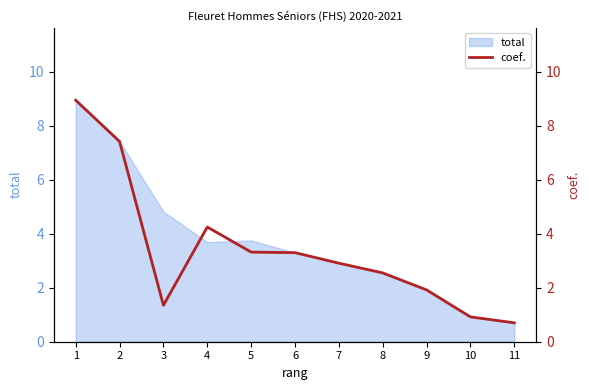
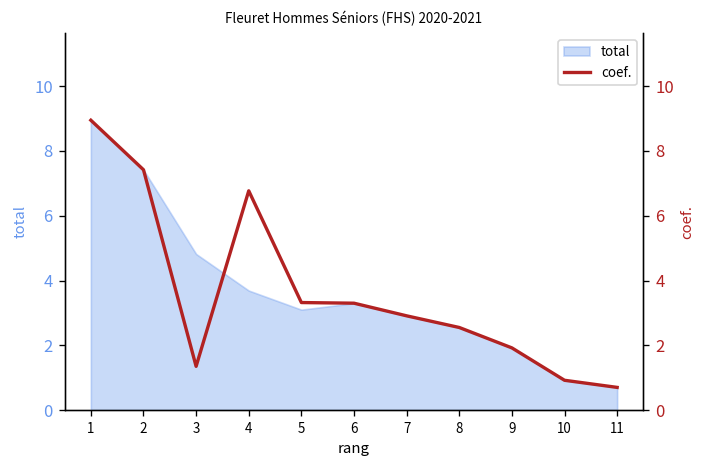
total, 5: 3.8 -> 3.1
coef., 4: 4.3 -> 6.8
